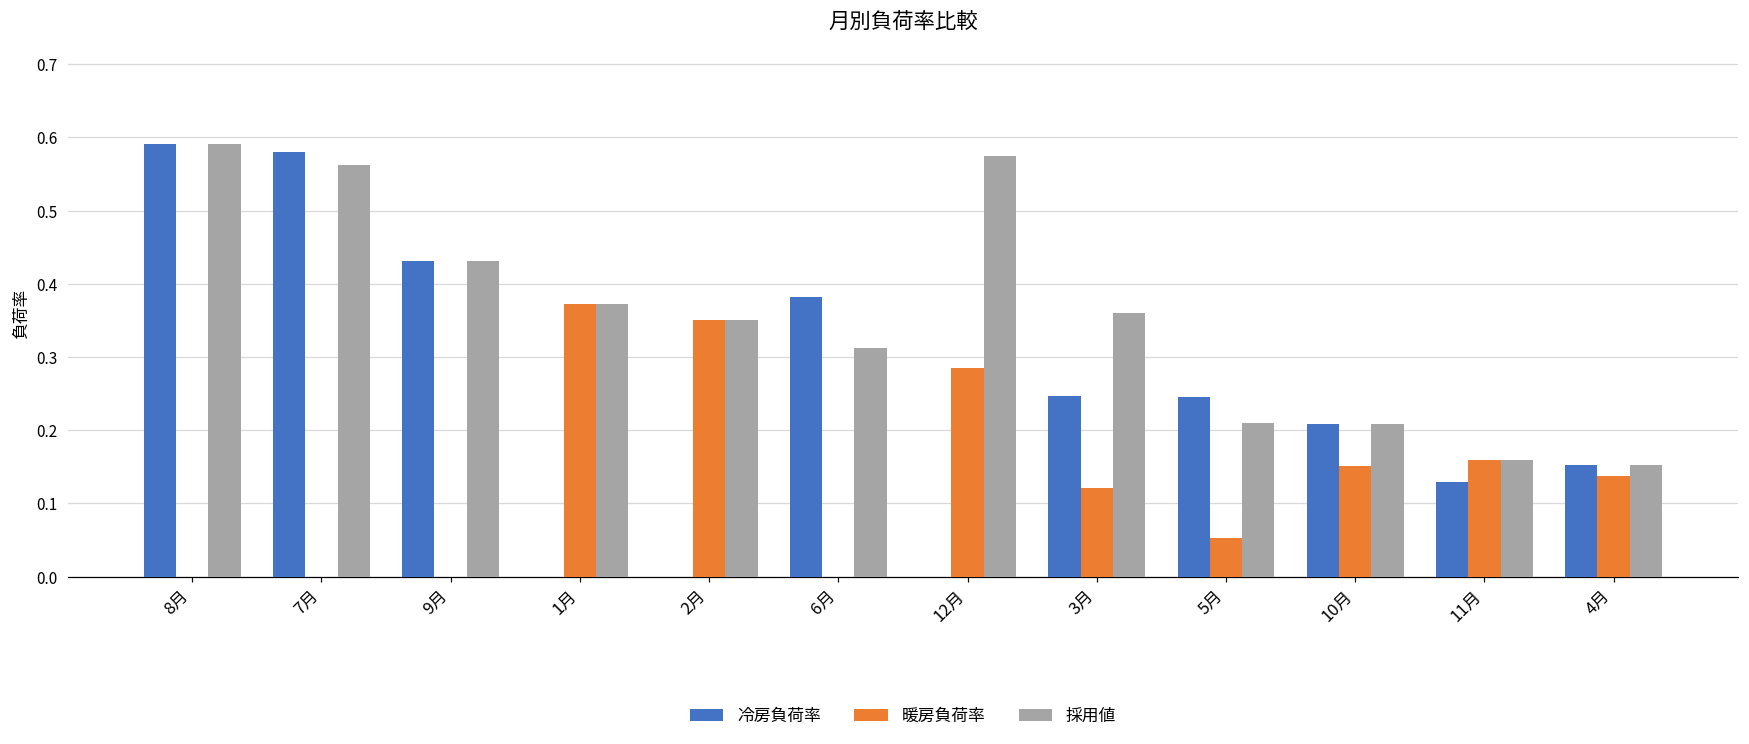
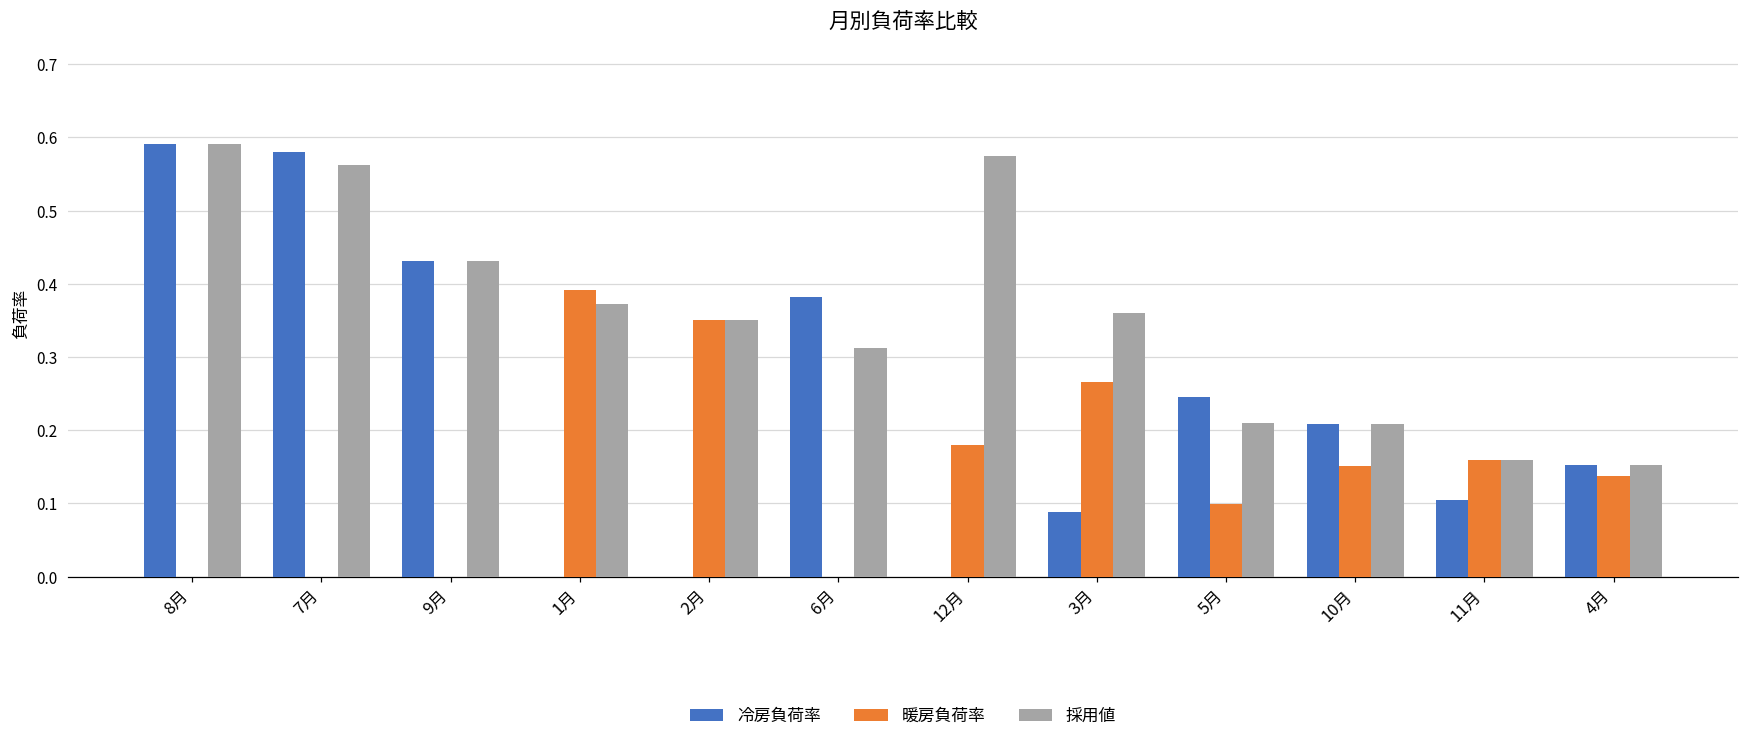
暖房負荷率, 1月: 0.37 -> 0.39
暖房負荷率, 12月: 0.28 -> 0.18
冷房負荷率, 3月: 0.25 -> 0.09
暖房負荷率, 3月: 0.12 -> 0.27
暖房負荷率, 5月: 0.05 -> 0.10
冷房負荷率, 11月: 0.13 -> 0.10
